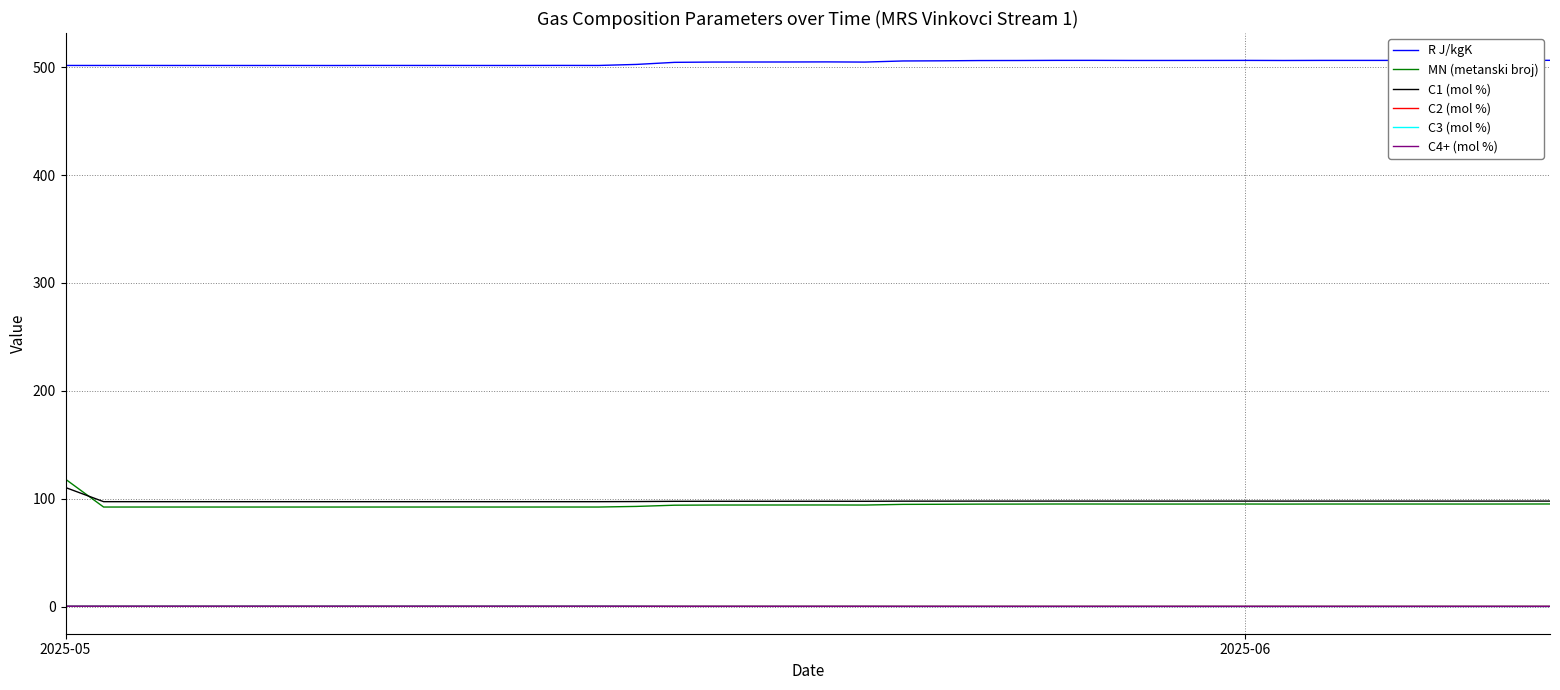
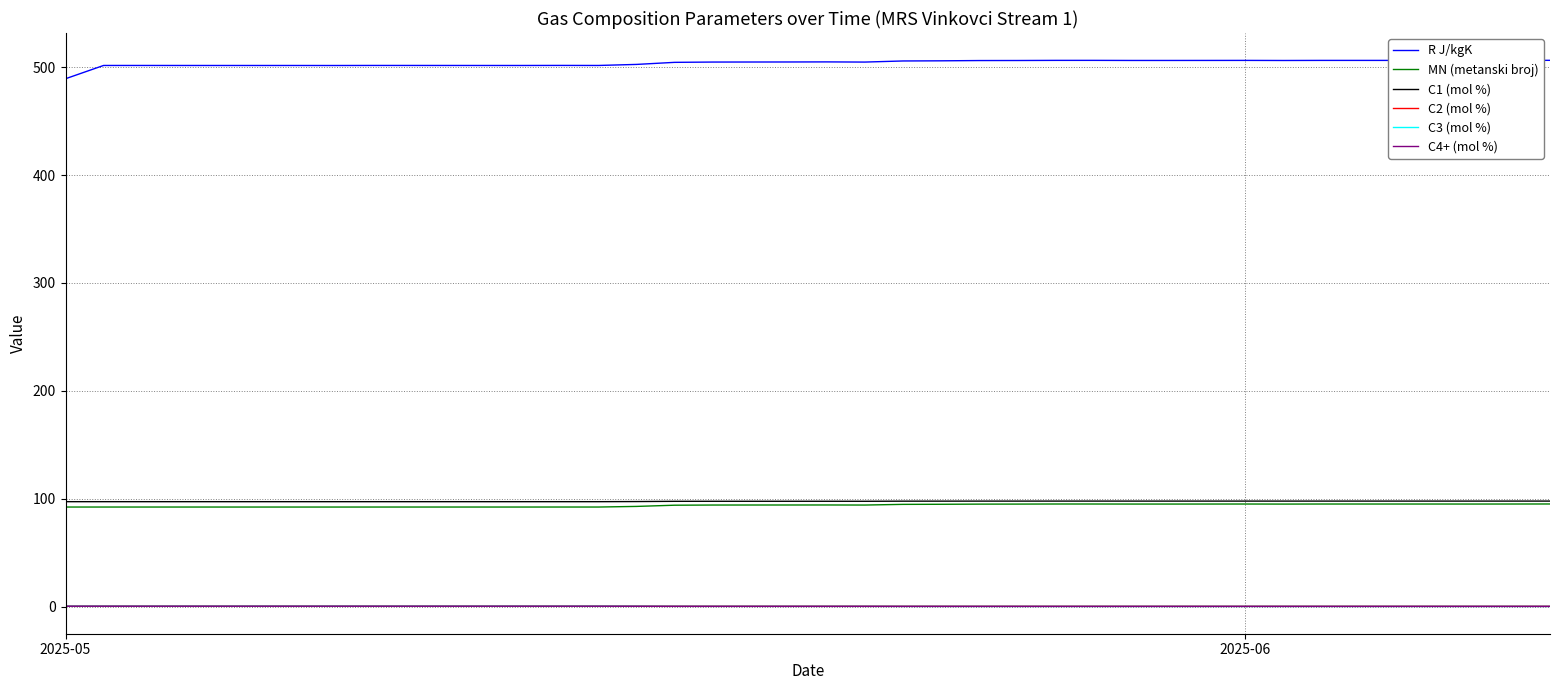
R J/kgK, 2025-05: 502 -> 489
MN (metanski broj), 2025-05: 118 -> 92
C1 (mol %), 2025-05: 110 -> 97
